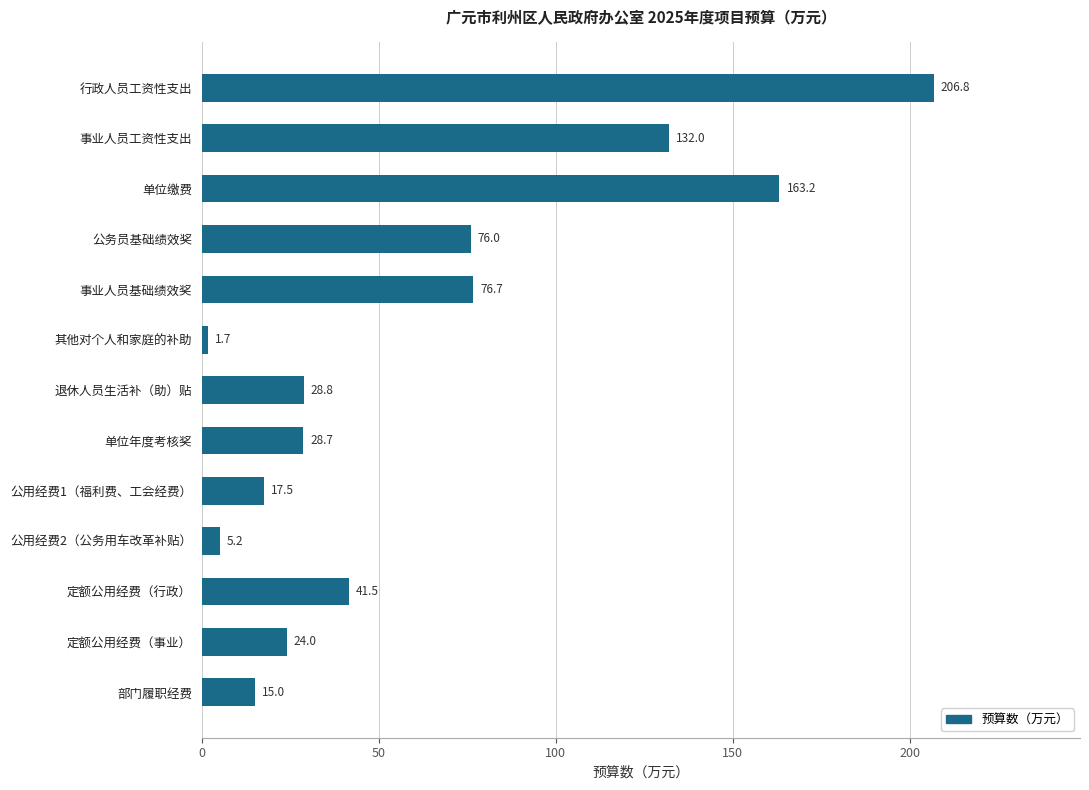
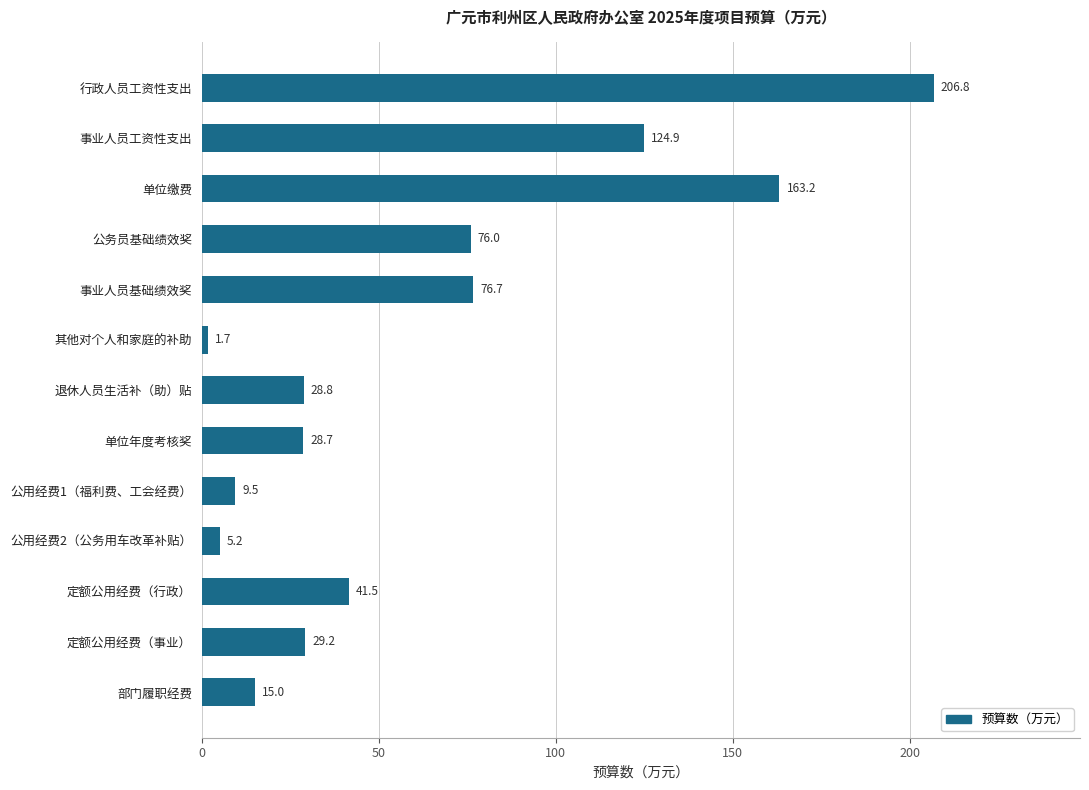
事业人员工资性支出: 132.0 -> 124.9
公用经费1（福利费、工会经费）: 17.5 -> 9.5
定额公用经费（事业）: 24.0 -> 29.2
